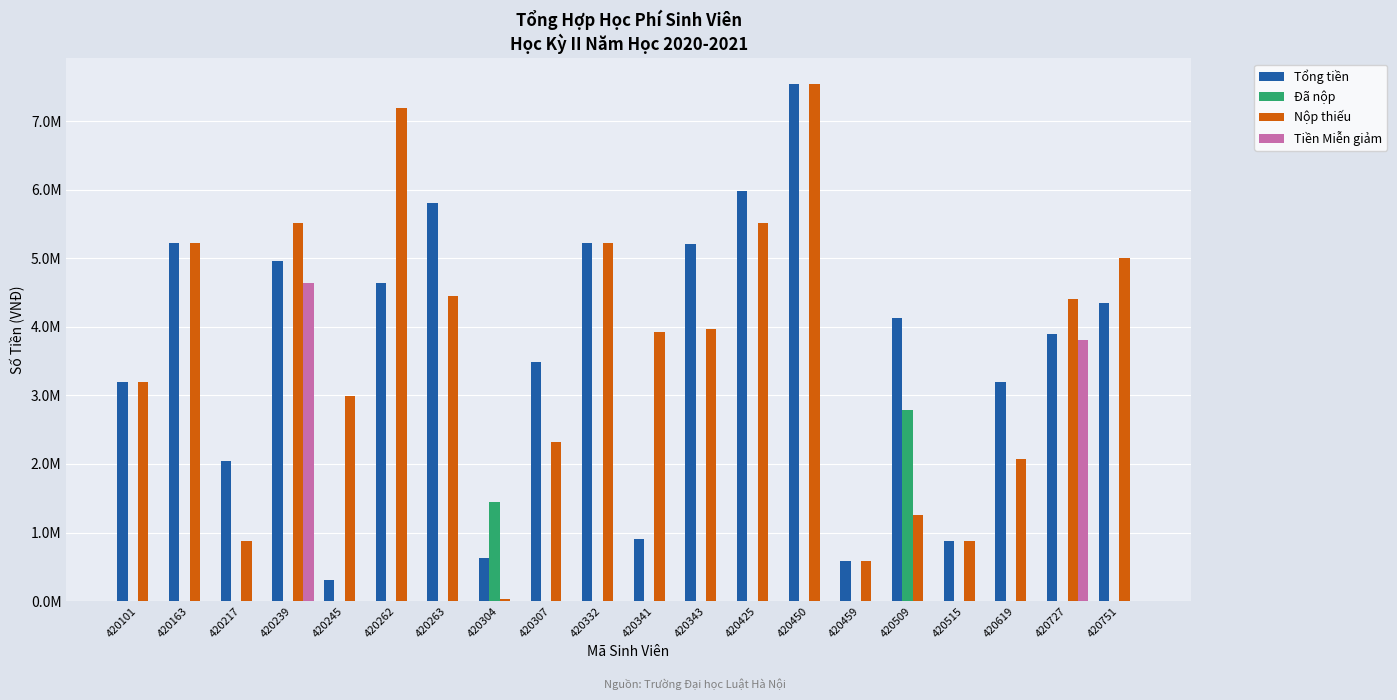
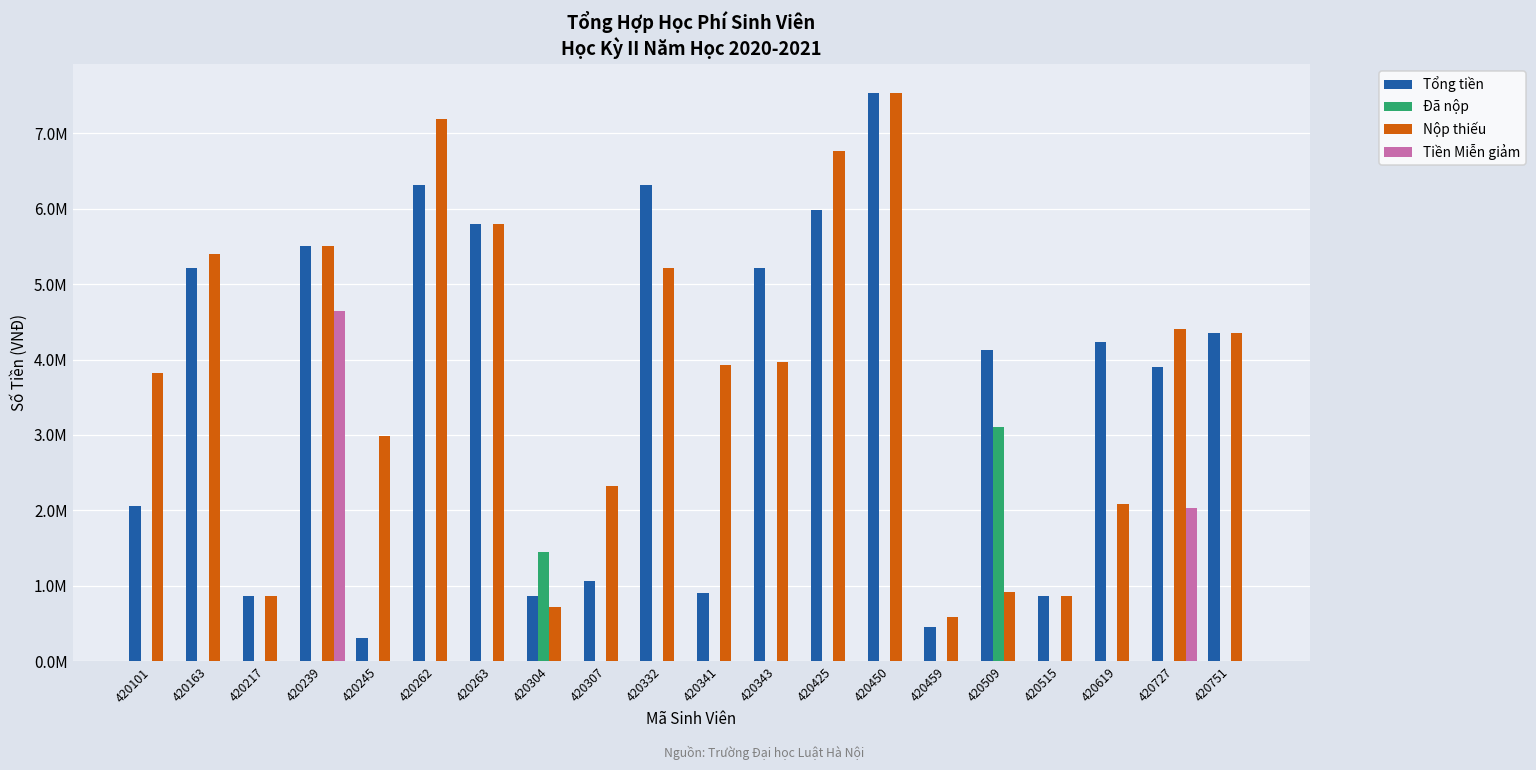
Tổng tiền, 420101: 3200000 -> 2100000
Nộp thiếu, 420101: 3200000 -> 3800000
Nộp thiếu, 420163: 5200000 -> 5400000
Tổng tiền, 420217: 2000000 -> 900000
Tổng tiền, 420239: 5000000 -> 5500000
Tổng tiền, 420262: 4600000 -> 6300000
Nộp thiếu, 420263: 4400000 -> 5800000
Tổng tiền, 420304: 600000 -> 900000
Nộp thiếu, 420304: 0 -> 700000
Tổng tiền, 420307: 3500000 -> 1100000
Tổng tiền, 420332: 5200000 -> 6300000
Nộp thiếu, 420425: 5500000 -> 6800000
Tổng tiền, 420459: 600000 -> 400000
Đã nộp, 420509: 2800000 -> 3100000
Nộp thiếu, 420509: 1300000 -> 900000
Tổng tiền, 420619: 3200000 -> 4200000
Tiền Miễn giảm, 420727: 3800000 -> 2000000
Nộp thiếu, 420751: 5000000 -> 4400000
